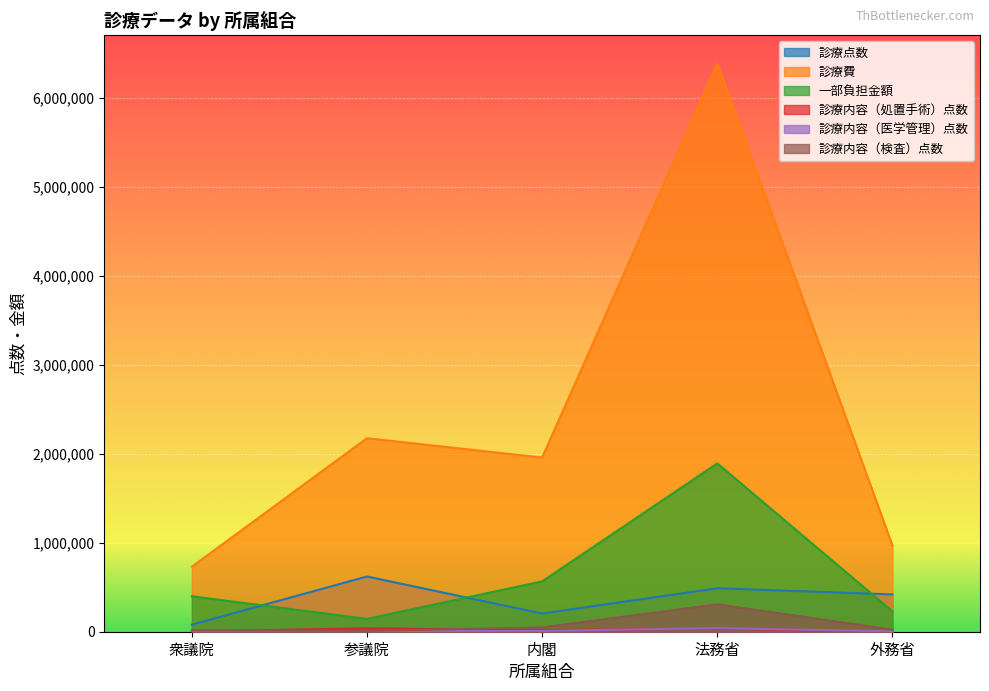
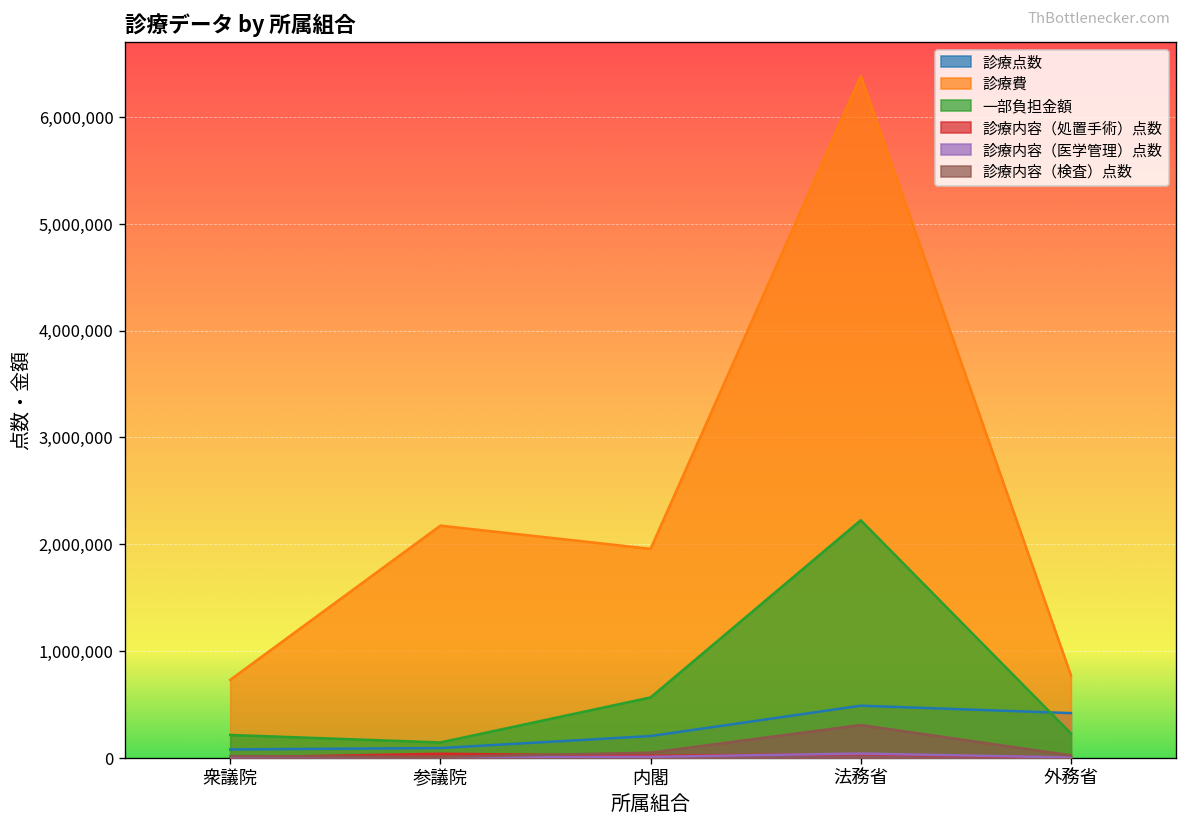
一部負担金額, 衆議院: 400,000 -> 200,000
診療点数, 参議院: 600,000 -> 100,000
一部負担金額, 法務省: 1,900,000 -> 2,200,000
診療費, 外務省: 1,000,000 -> 800,000
